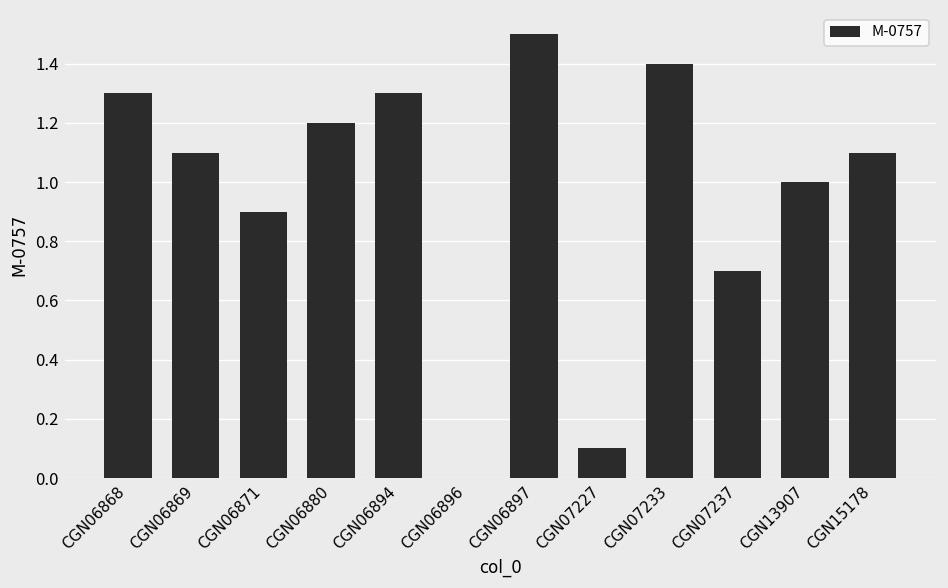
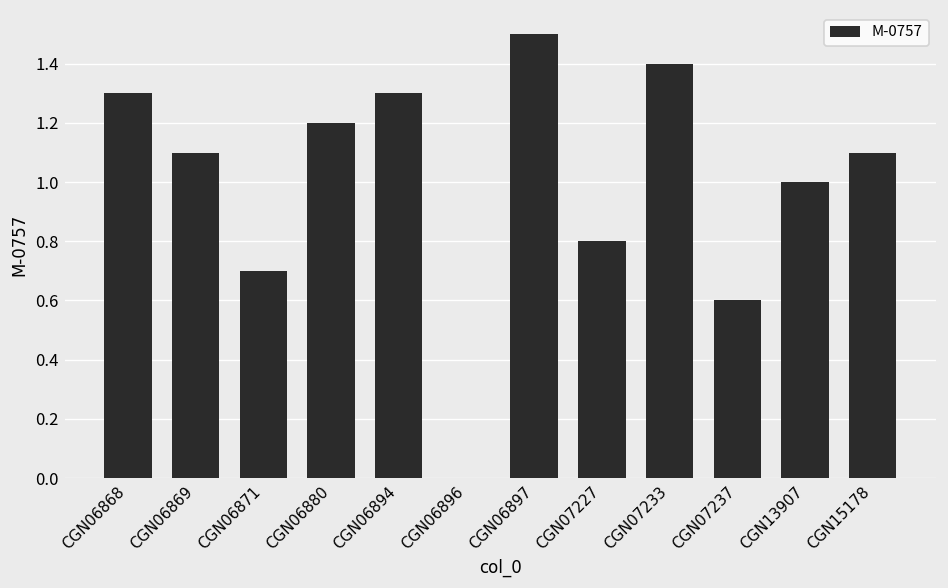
CGN06871: 0.9 -> 0.7
CGN07227: 0.1 -> 0.8
CGN07237: 0.7 -> 0.6
